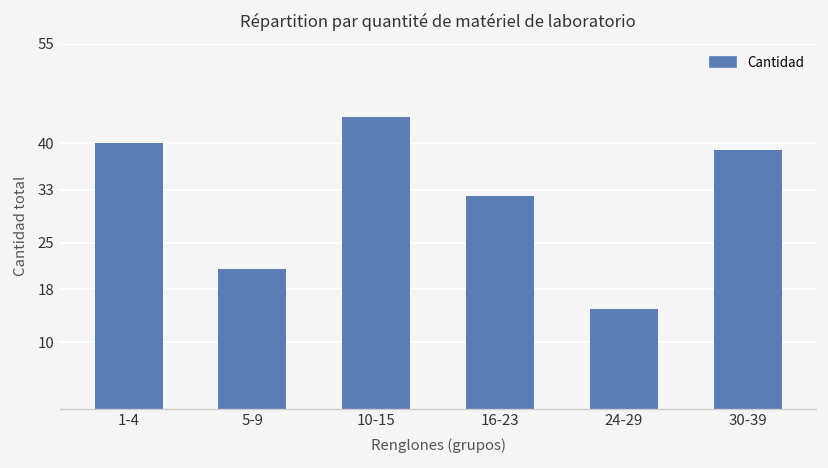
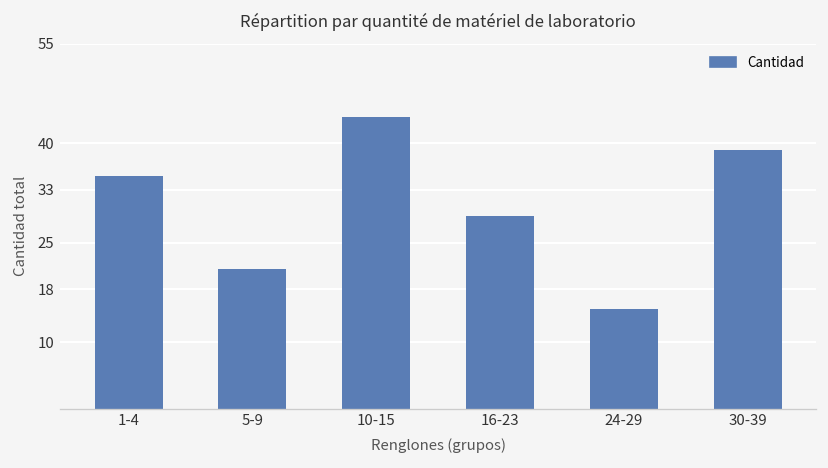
1-4: 40 -> 35
16-23: 32 -> 29
